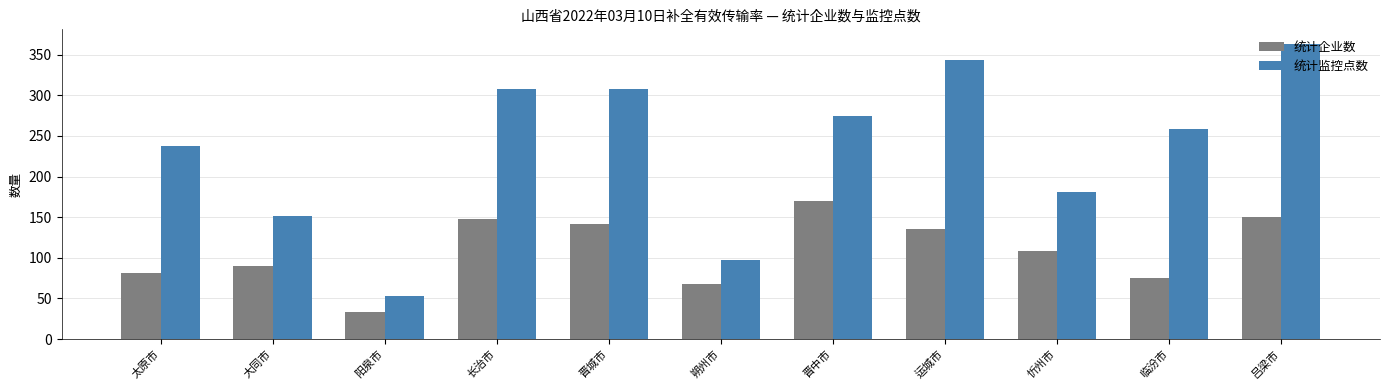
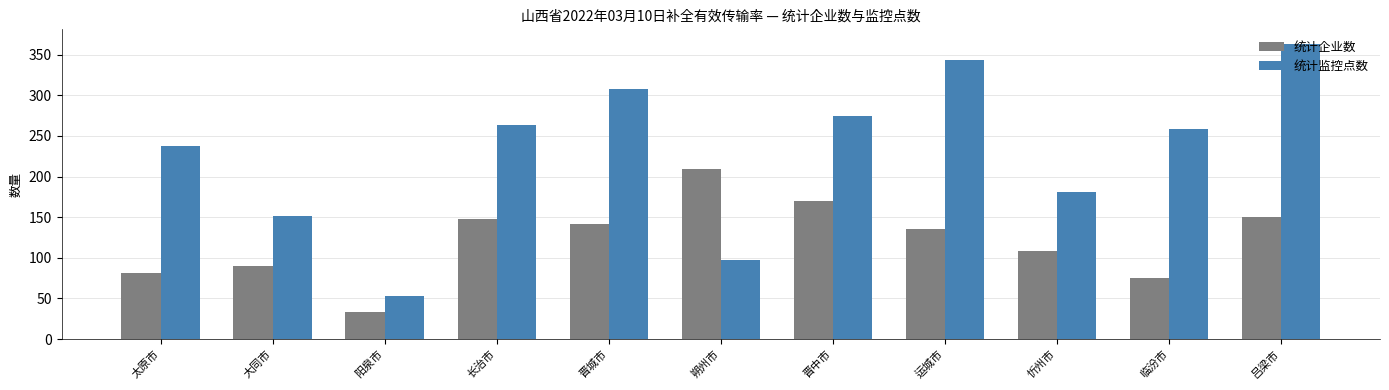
统计监控点数, 长治市: 310 -> 260
统计企业数, 朔州市: 70 -> 210
